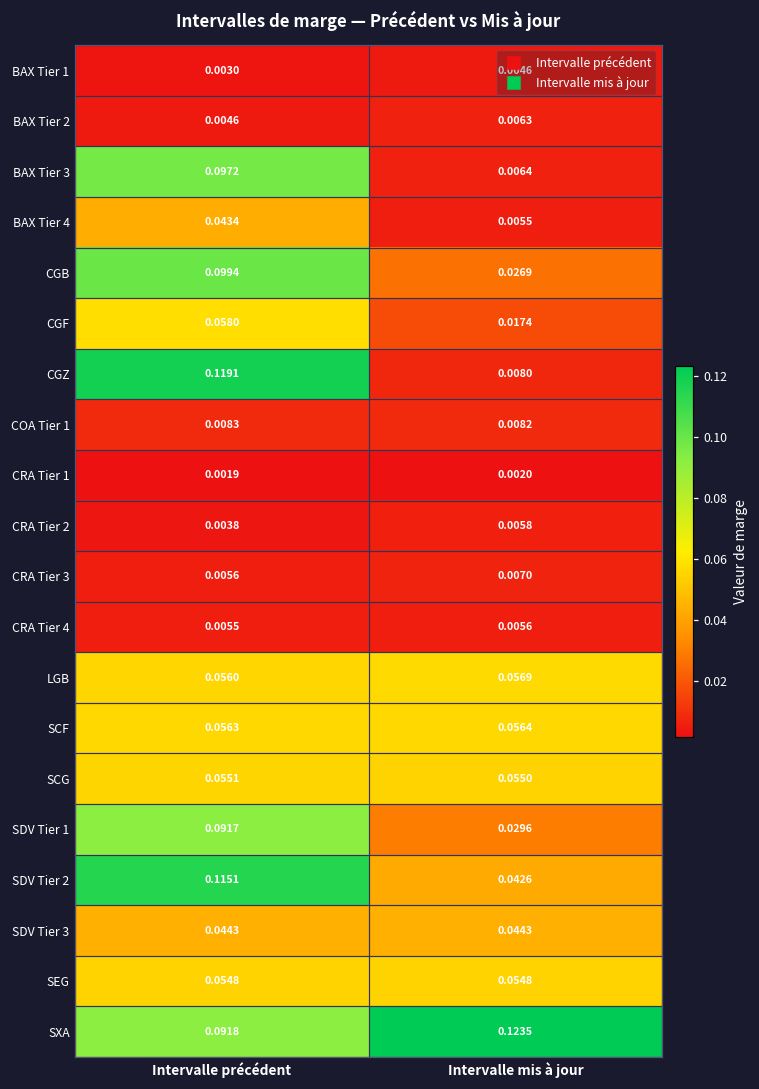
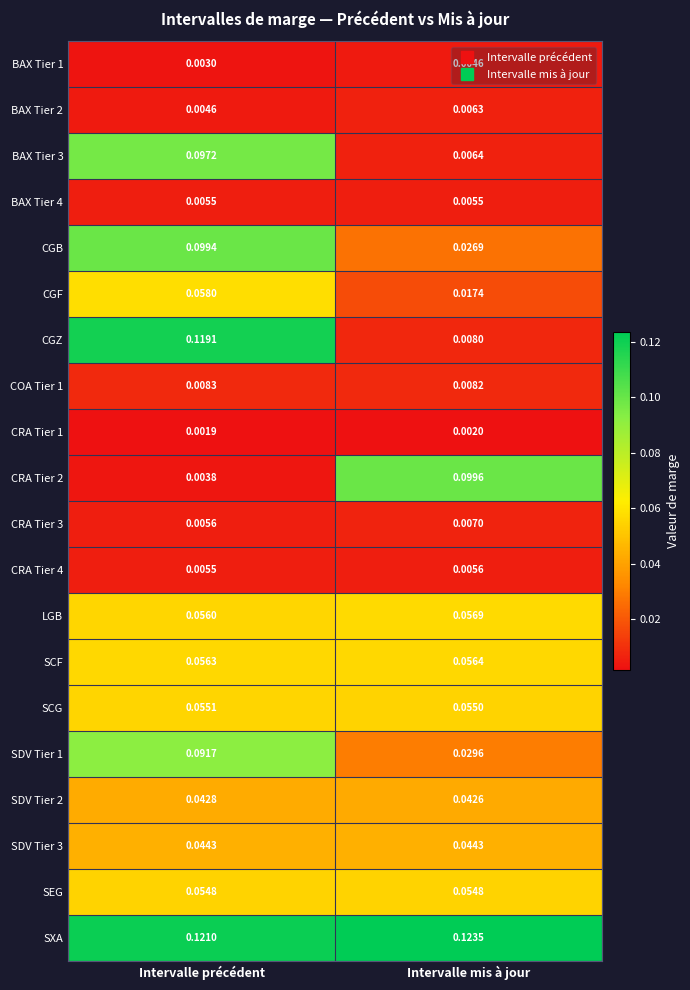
BAX Tier 4, Intervalle précédent: 0.0434 -> 0.0055
CRA Tier 2, Intervalle mis à jour: 0.0058 -> 0.0996
SDV Tier 2, Intervalle précédent: 0.1151 -> 0.0428
SXA, Intervalle précédent: 0.0918 -> 0.1210
